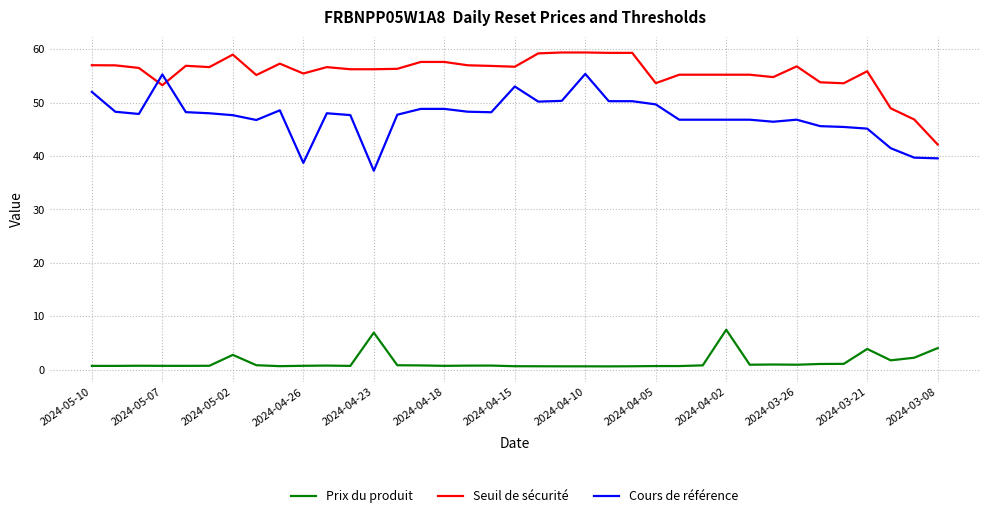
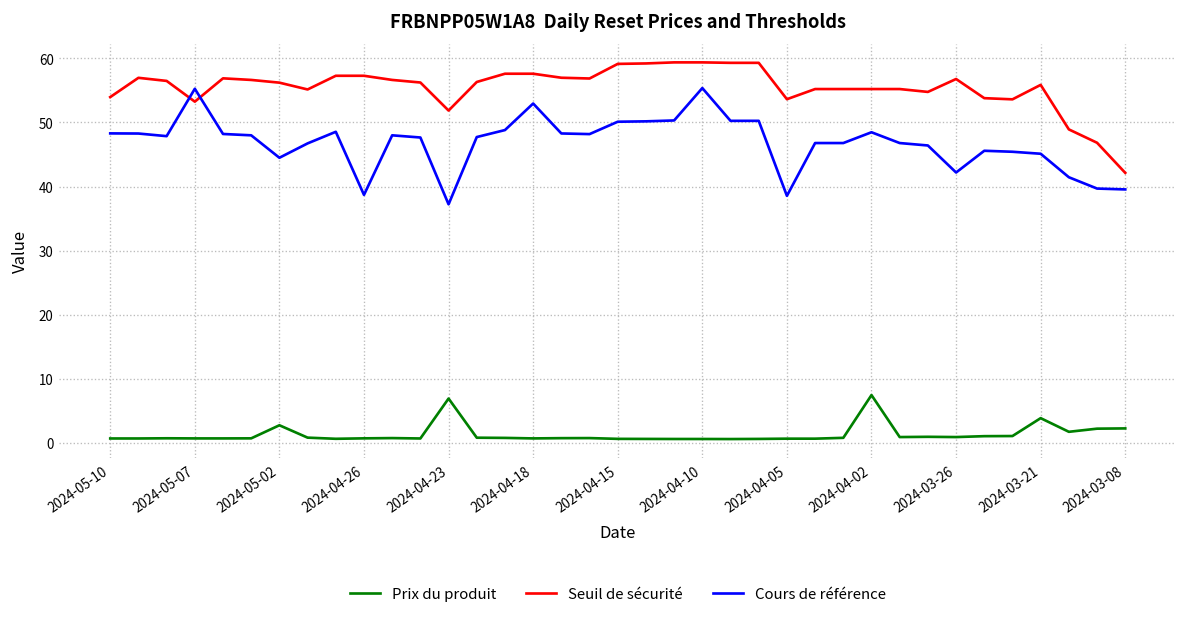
Seuil de sécurité, 2024-05-10: 57 -> 54
Cours de référence, 2024-05-10: 52 -> 48
Seuil de sécurité, 2024-05-02: 59 -> 56
Cours de référence, 2024-05-02: 48 -> 45
Seuil de sécurité, 2024-04-26: 55 -> 57
Seuil de sécurité, 2024-04-23: 56 -> 52
Cours de référence, 2024-04-18: 49 -> 53
Seuil de sécurité, 2024-04-15: 57 -> 59
Cours de référence, 2024-04-15: 53 -> 50
Cours de référence, 2024-04-05: 50 -> 39
Cours de référence, 2024-04-02: 47 -> 48
Cours de référence, 2024-03-26: 47 -> 42
Prix du produit, 2024-03-08: 4 -> 2
